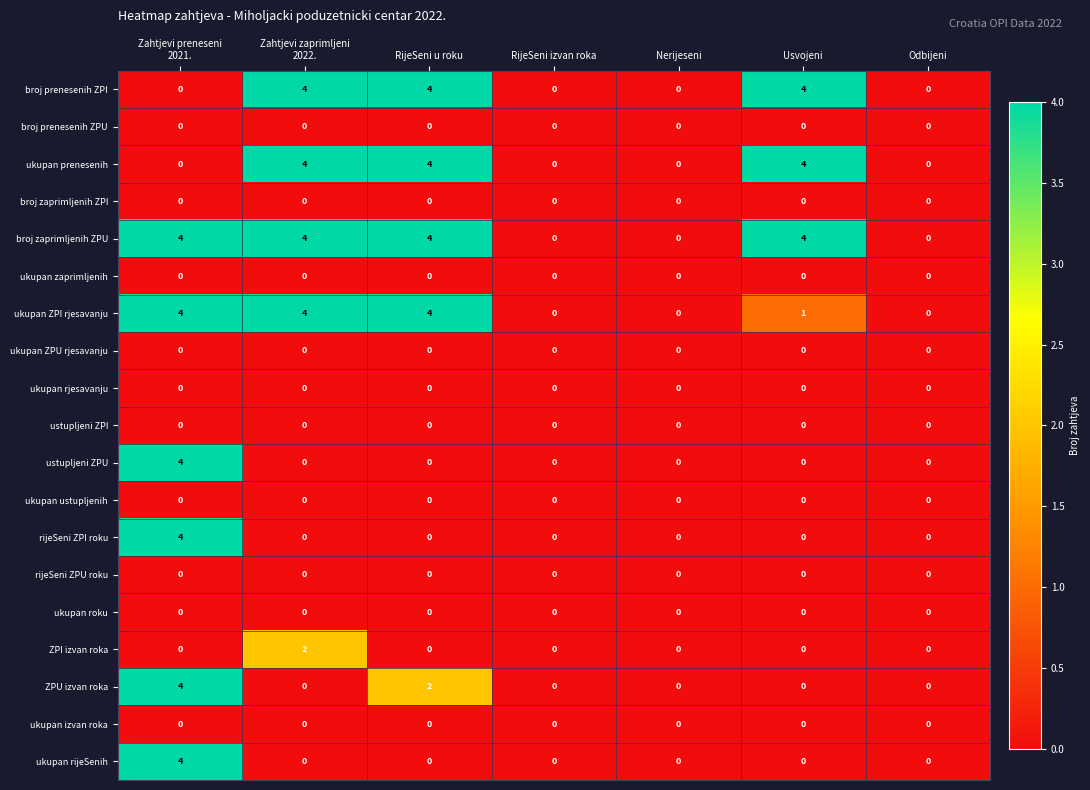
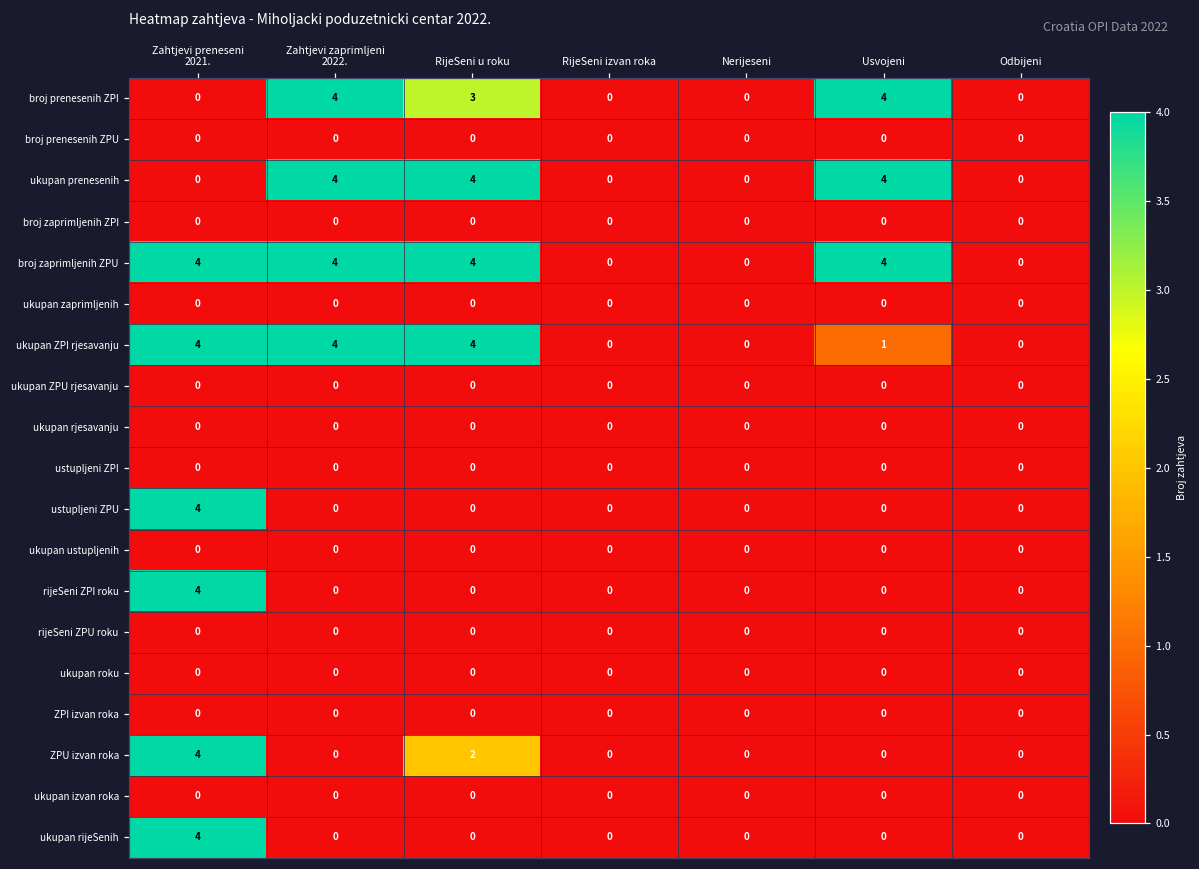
broj prenesenih ZPI, RijeSeni u roku: 4 -> 3
ZPI izvan roka, Zahtjevi zaprimljeni 2022.: 2 -> 0
